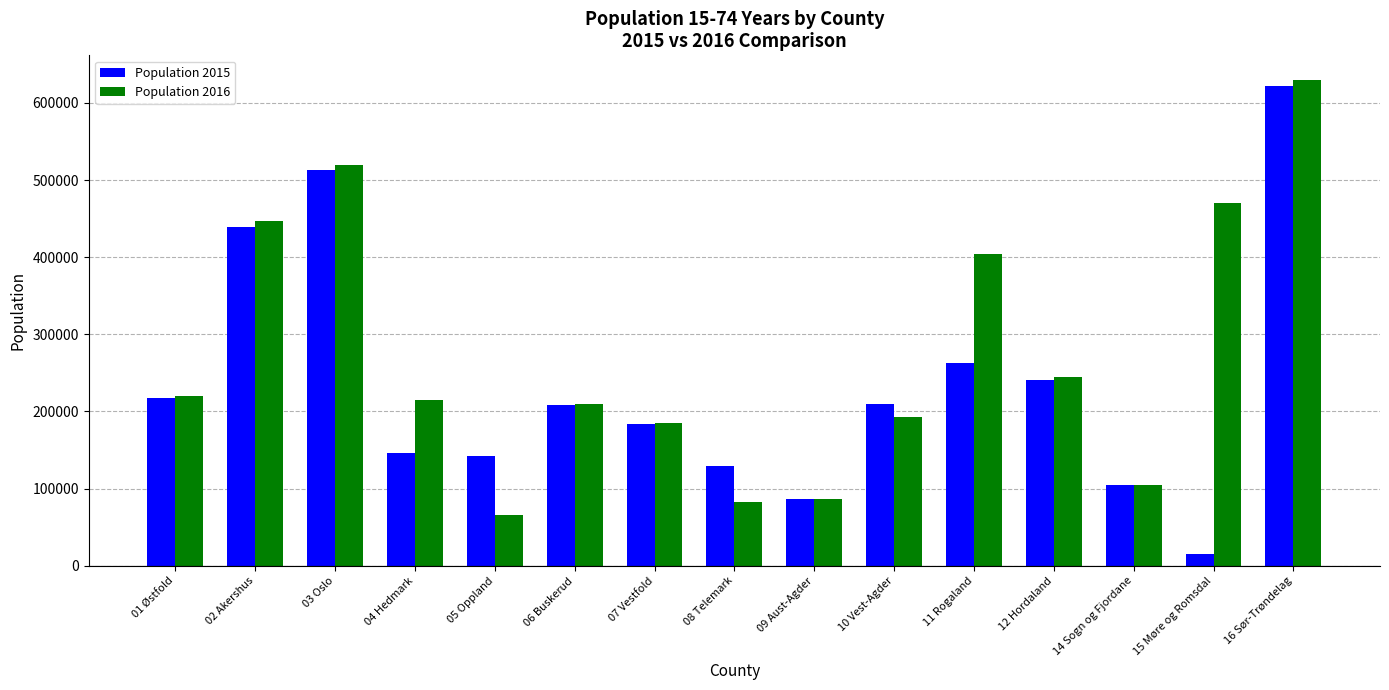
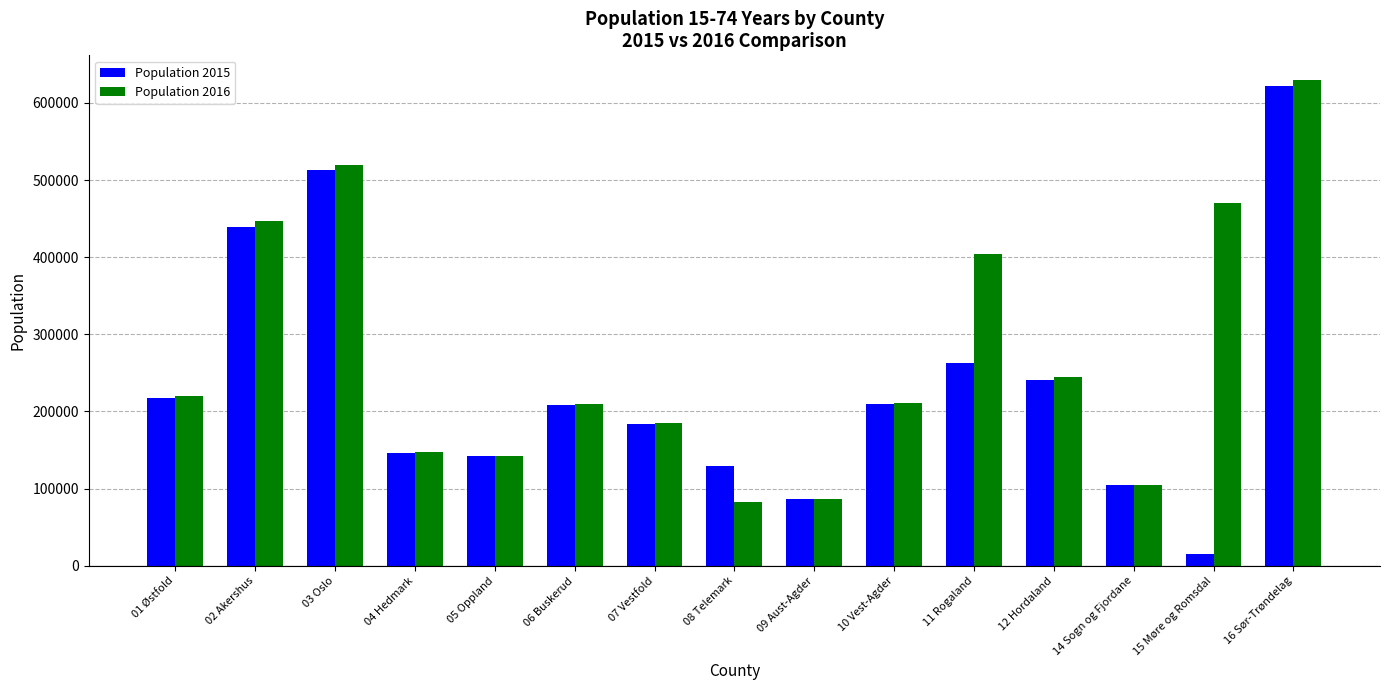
Population 2016, 04 Hedmark: 220000 -> 150000
Population 2016, 05 Oppland: 70000 -> 140000
Population 2016, 10 Vest-Agder: 190000 -> 210000
